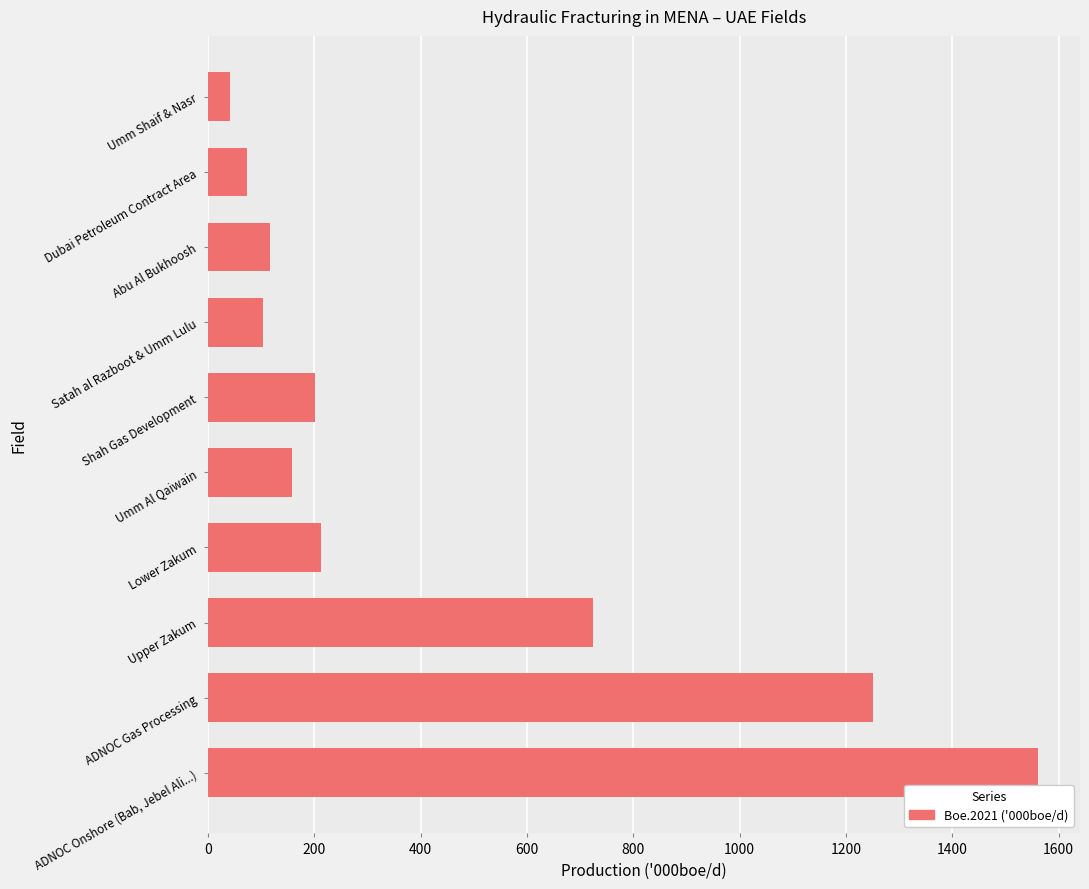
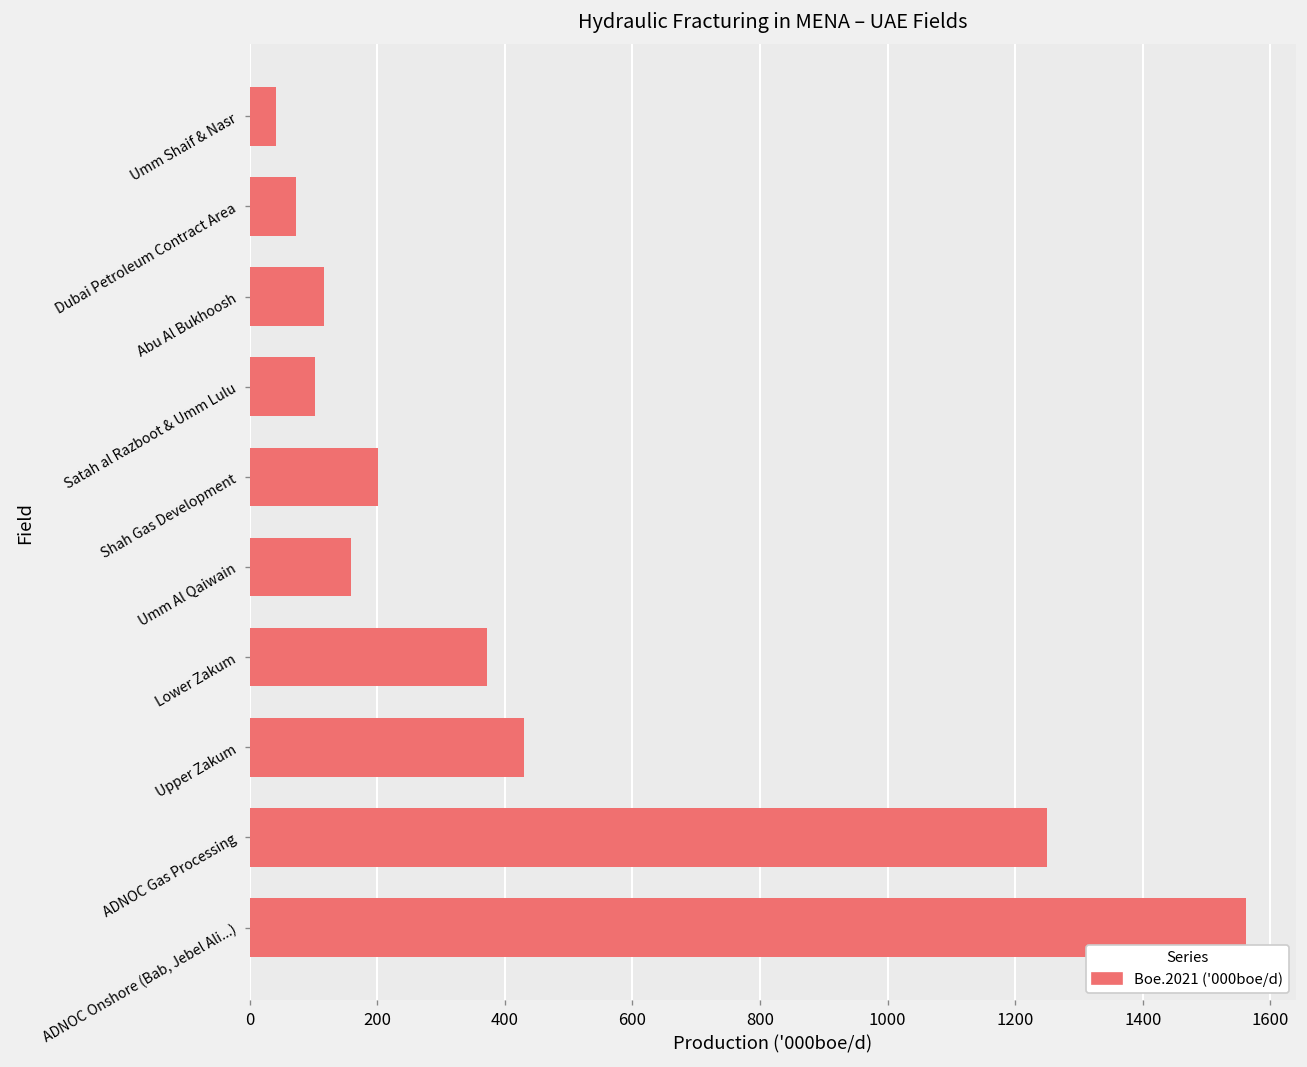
Lower Zakum: 210 -> 370
Upper Zakum: 730 -> 430
